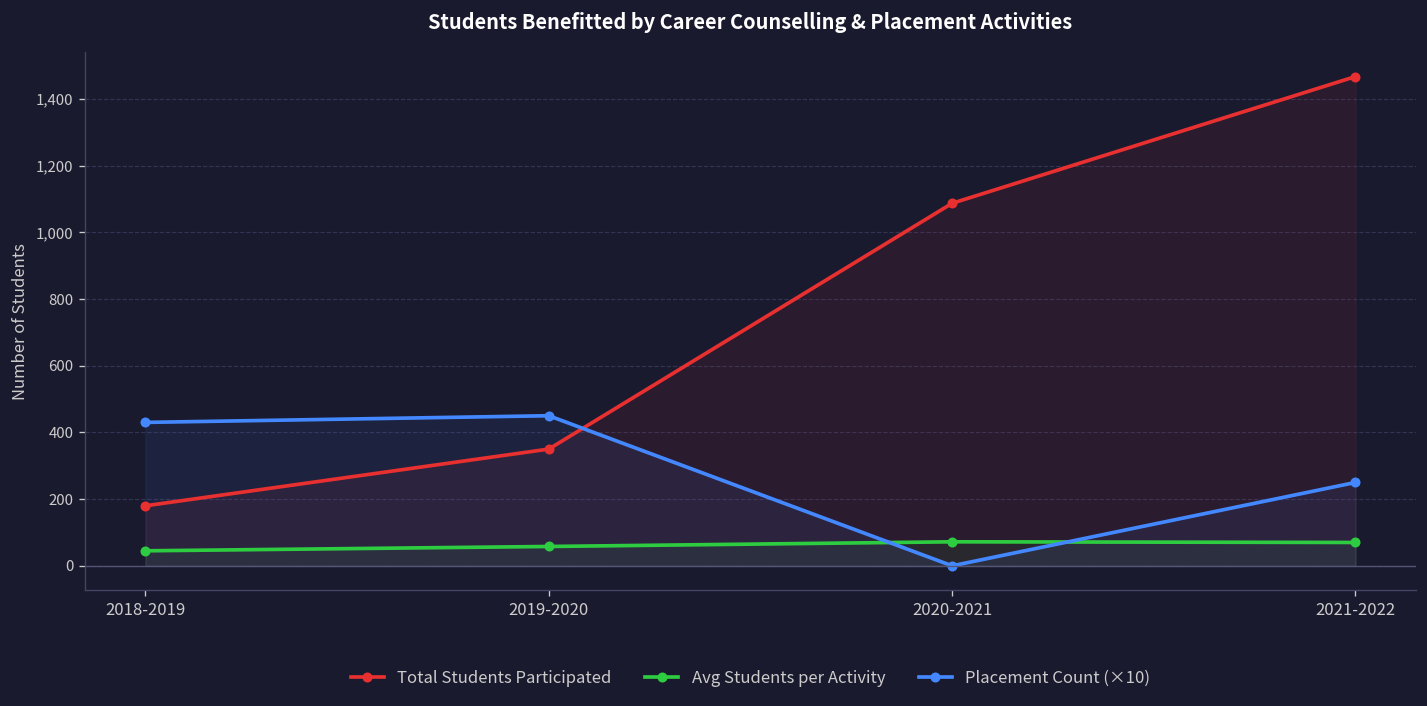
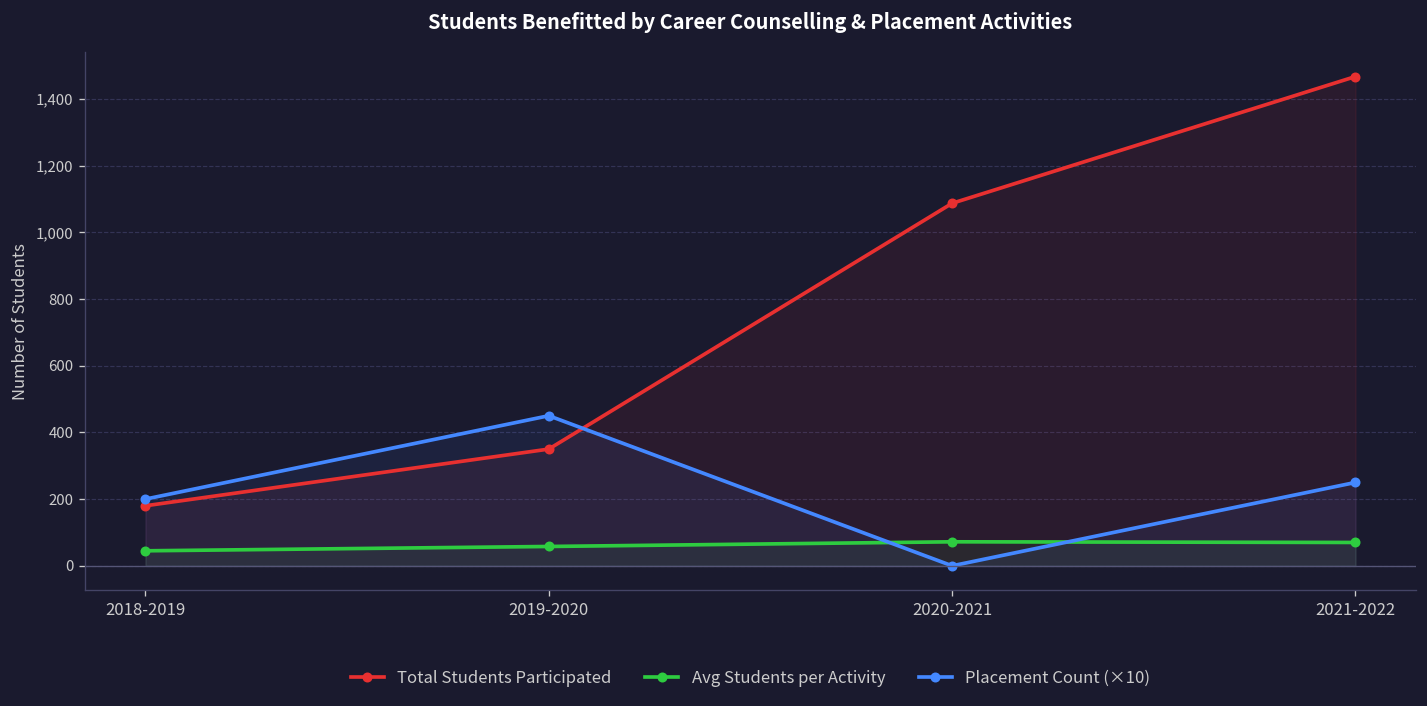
Placement Count (×10), 2018-2019: 430 -> 200
